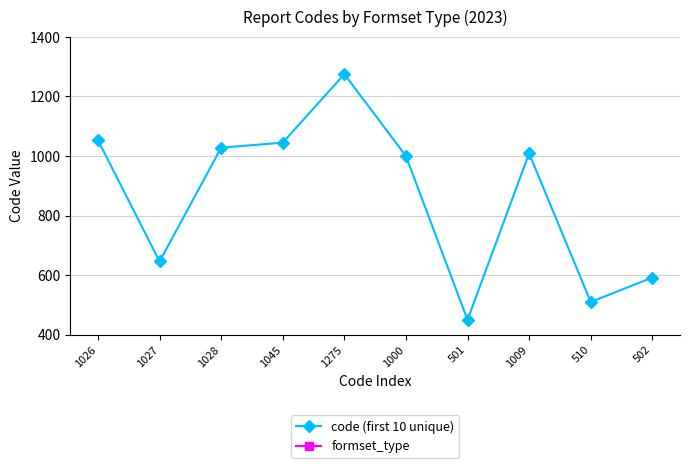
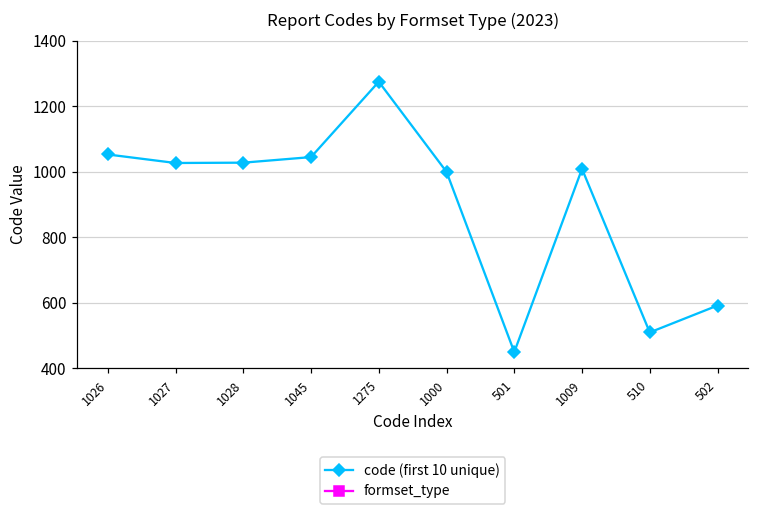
code (first 10 unique), 1027: 650 -> 1030
